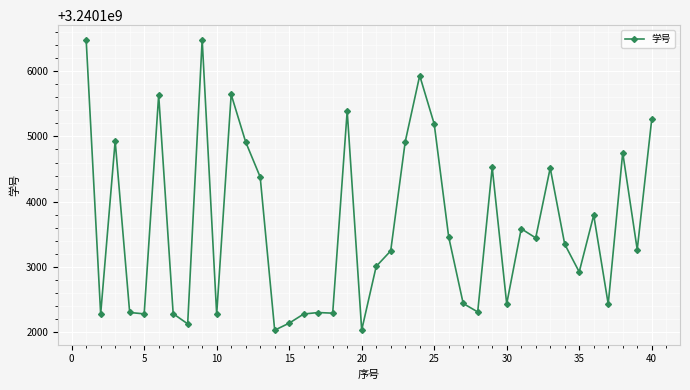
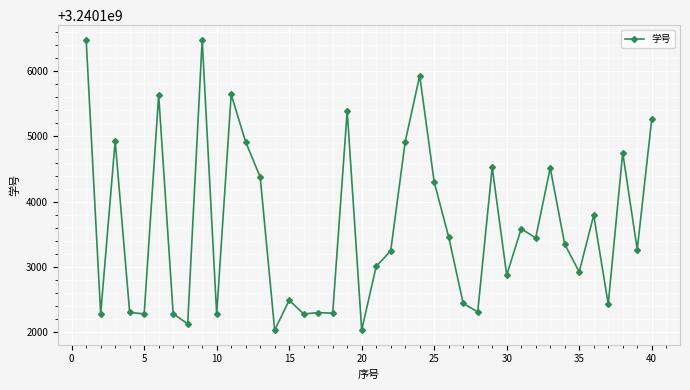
15: 3240102100 -> 3240102500
25: 3240105200 -> 3240104300
30: 3240102400 -> 3240102900
